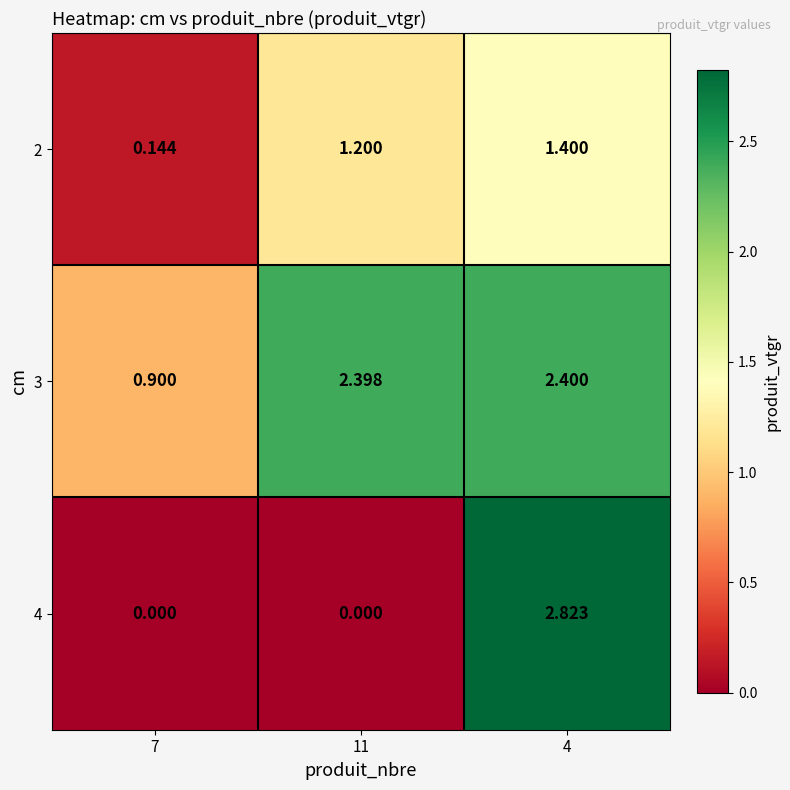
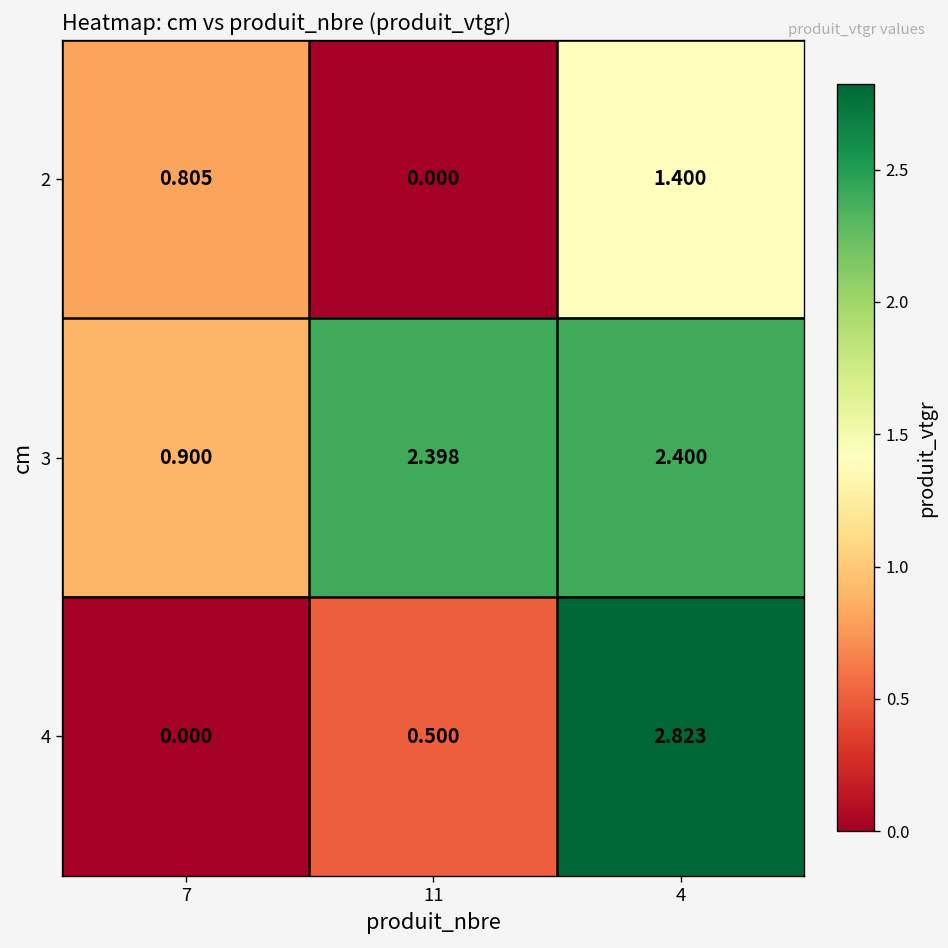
2, 7: 0.144 -> 0.805
2, 11: 1.200 -> 0.000
4, 11: 0.000 -> 0.500
